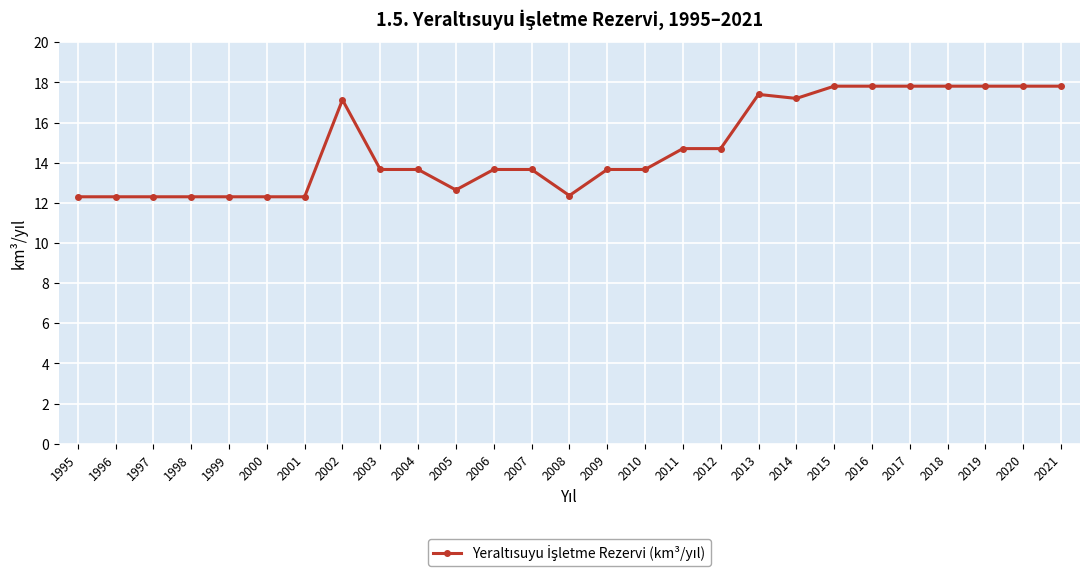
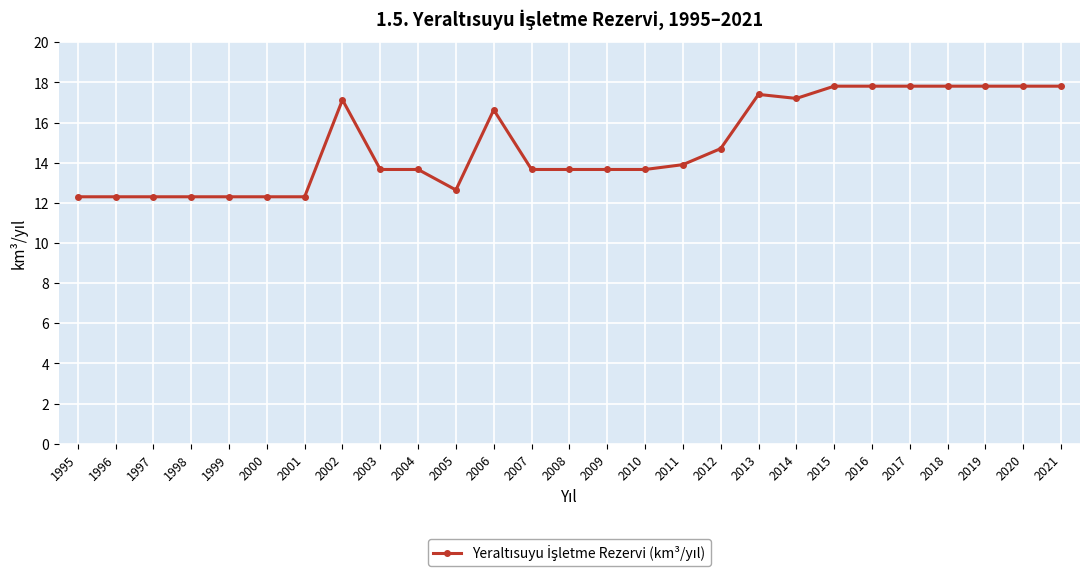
2006: 13.7 -> 16.6
2008: 12.4 -> 13.7
2011: 14.7 -> 13.9
